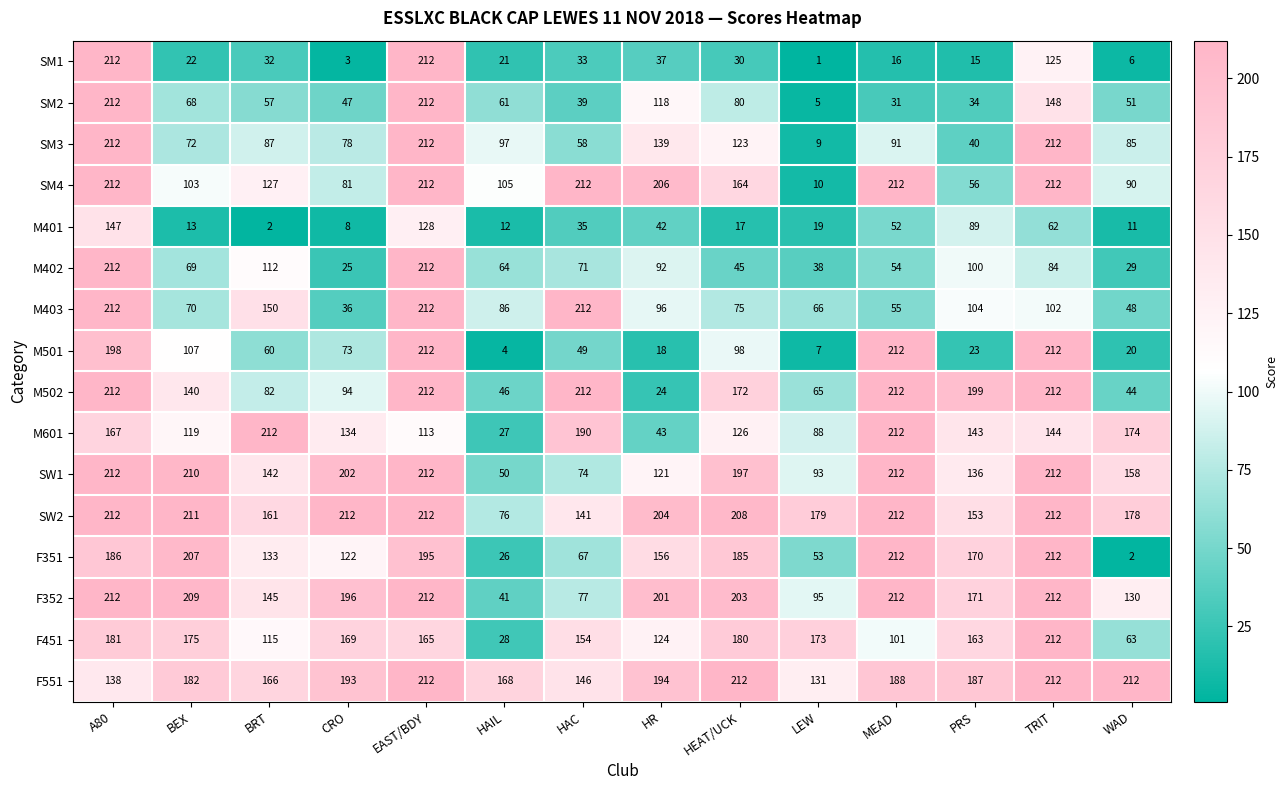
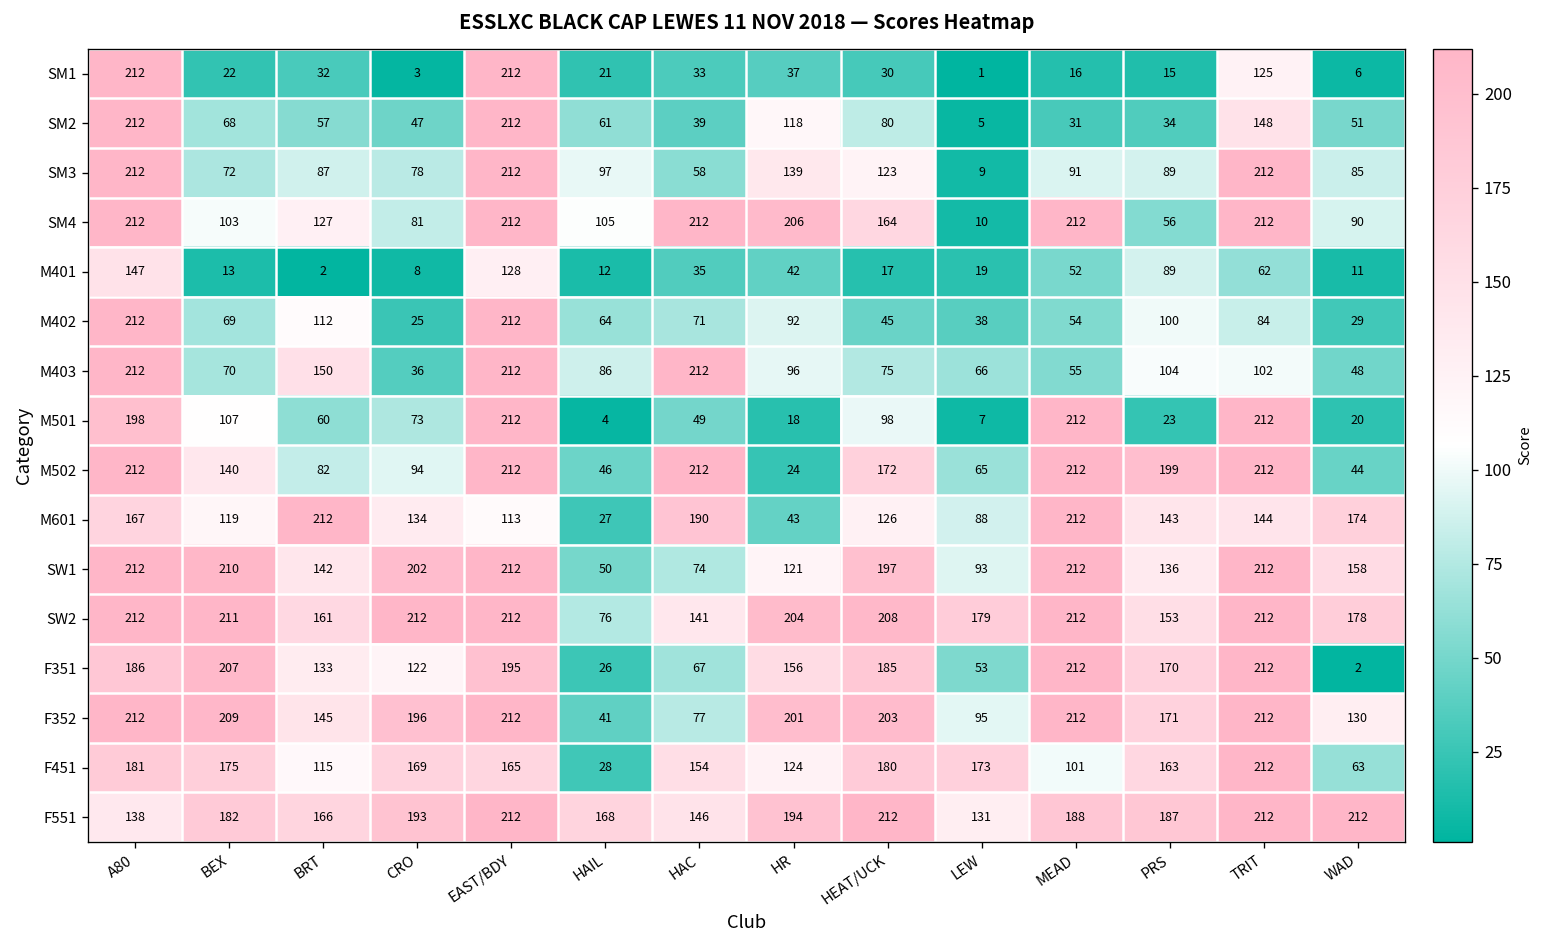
SM3, PRS: 40 -> 89
